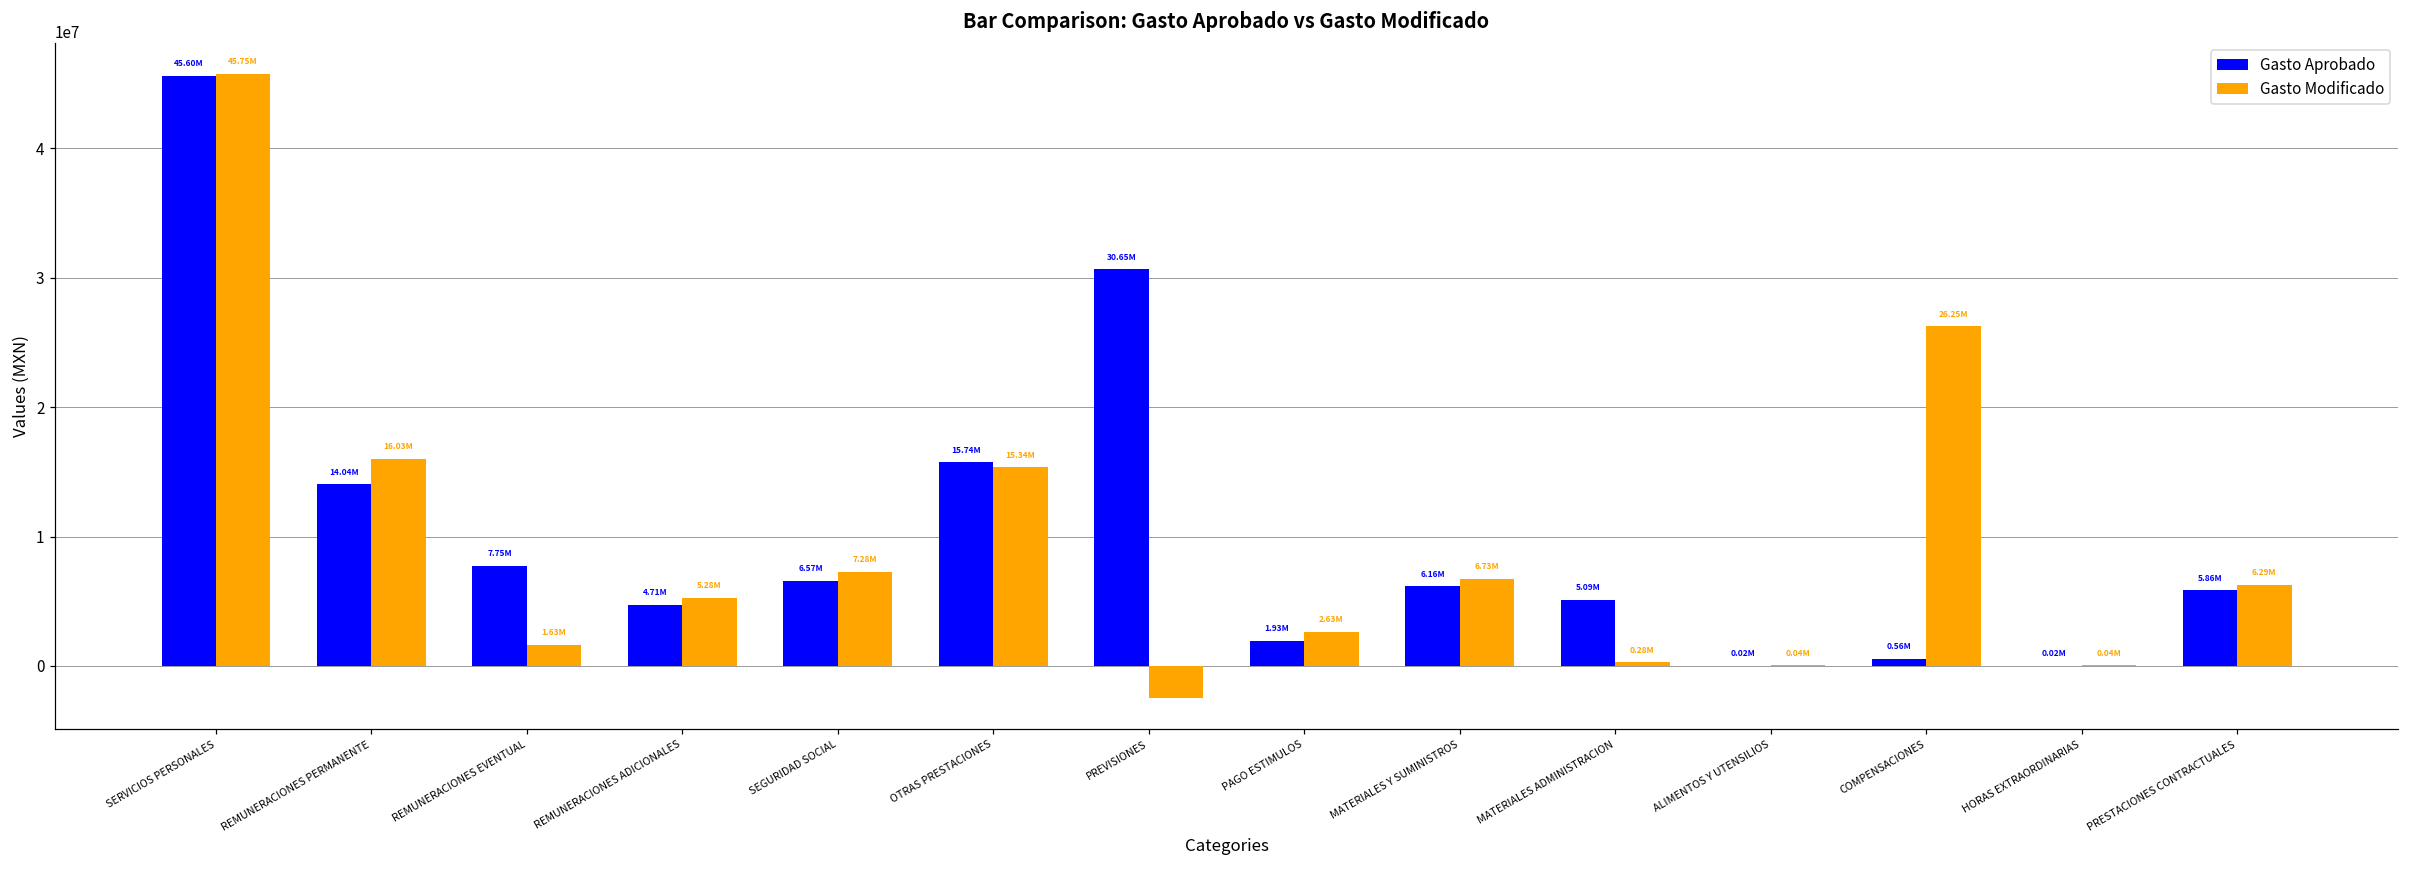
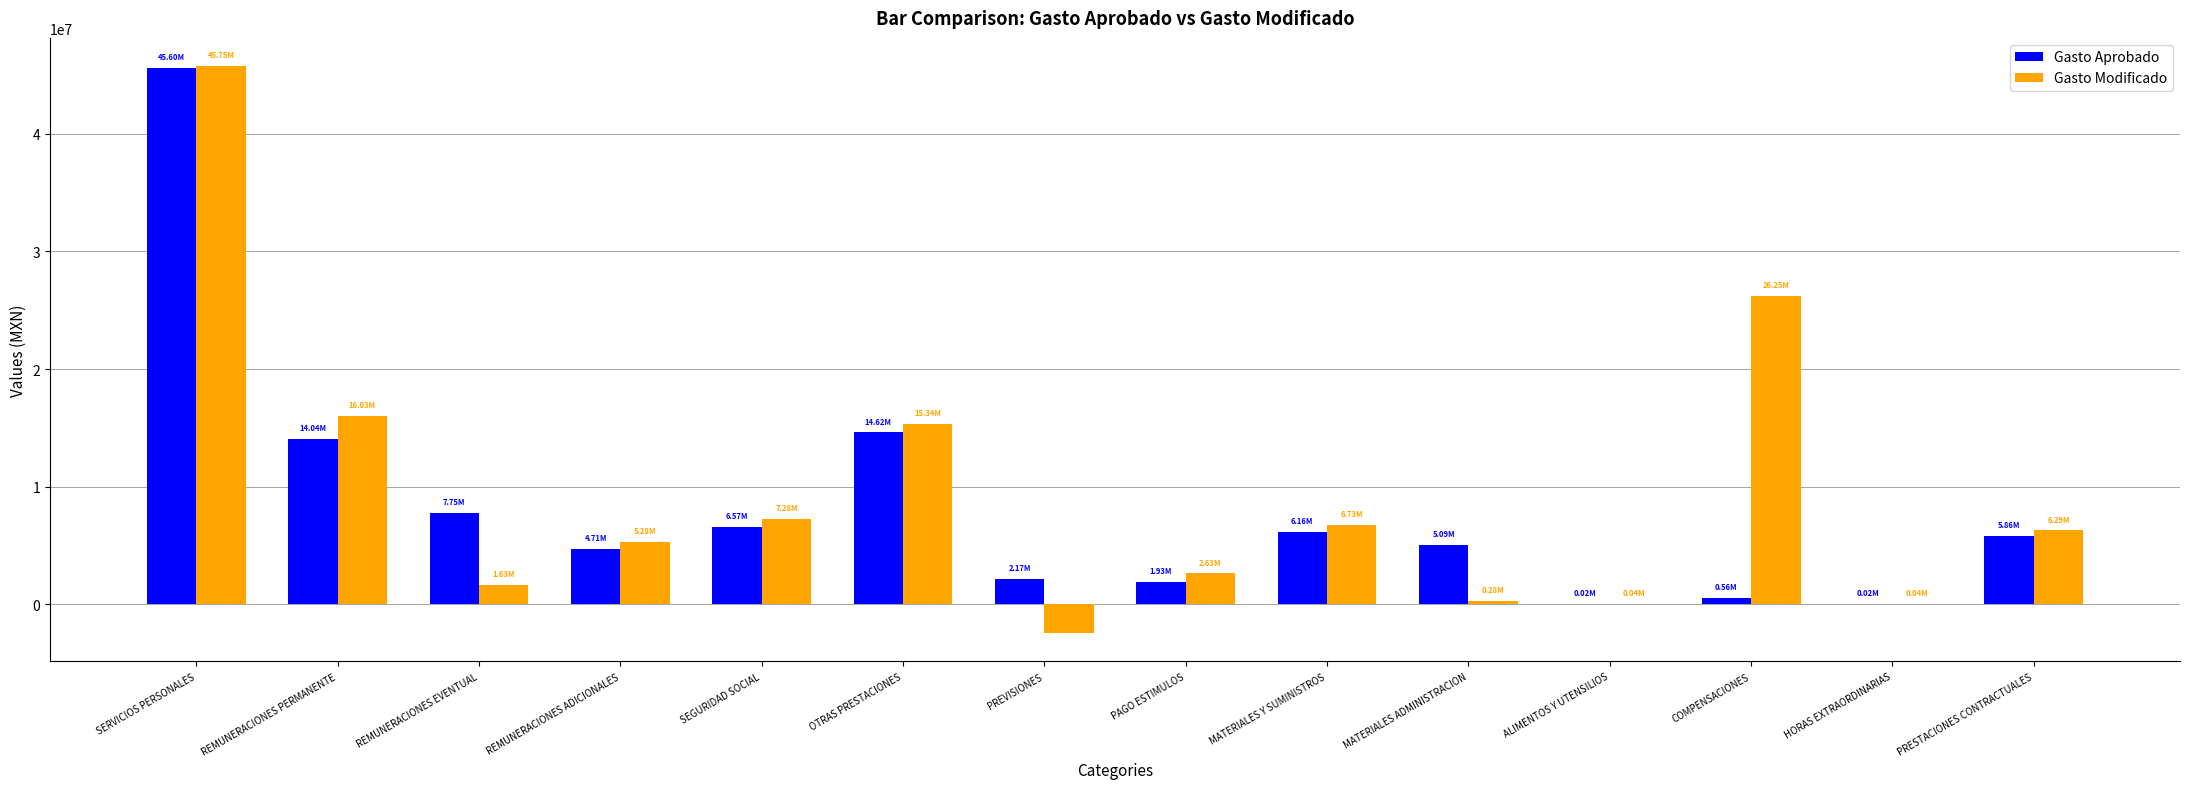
Gasto Aprobado, OTRAS PRESTACIONES: 15.74M -> 14.62M
Gasto Aprobado, PREVISIONES: 30.65M -> 2.17M
